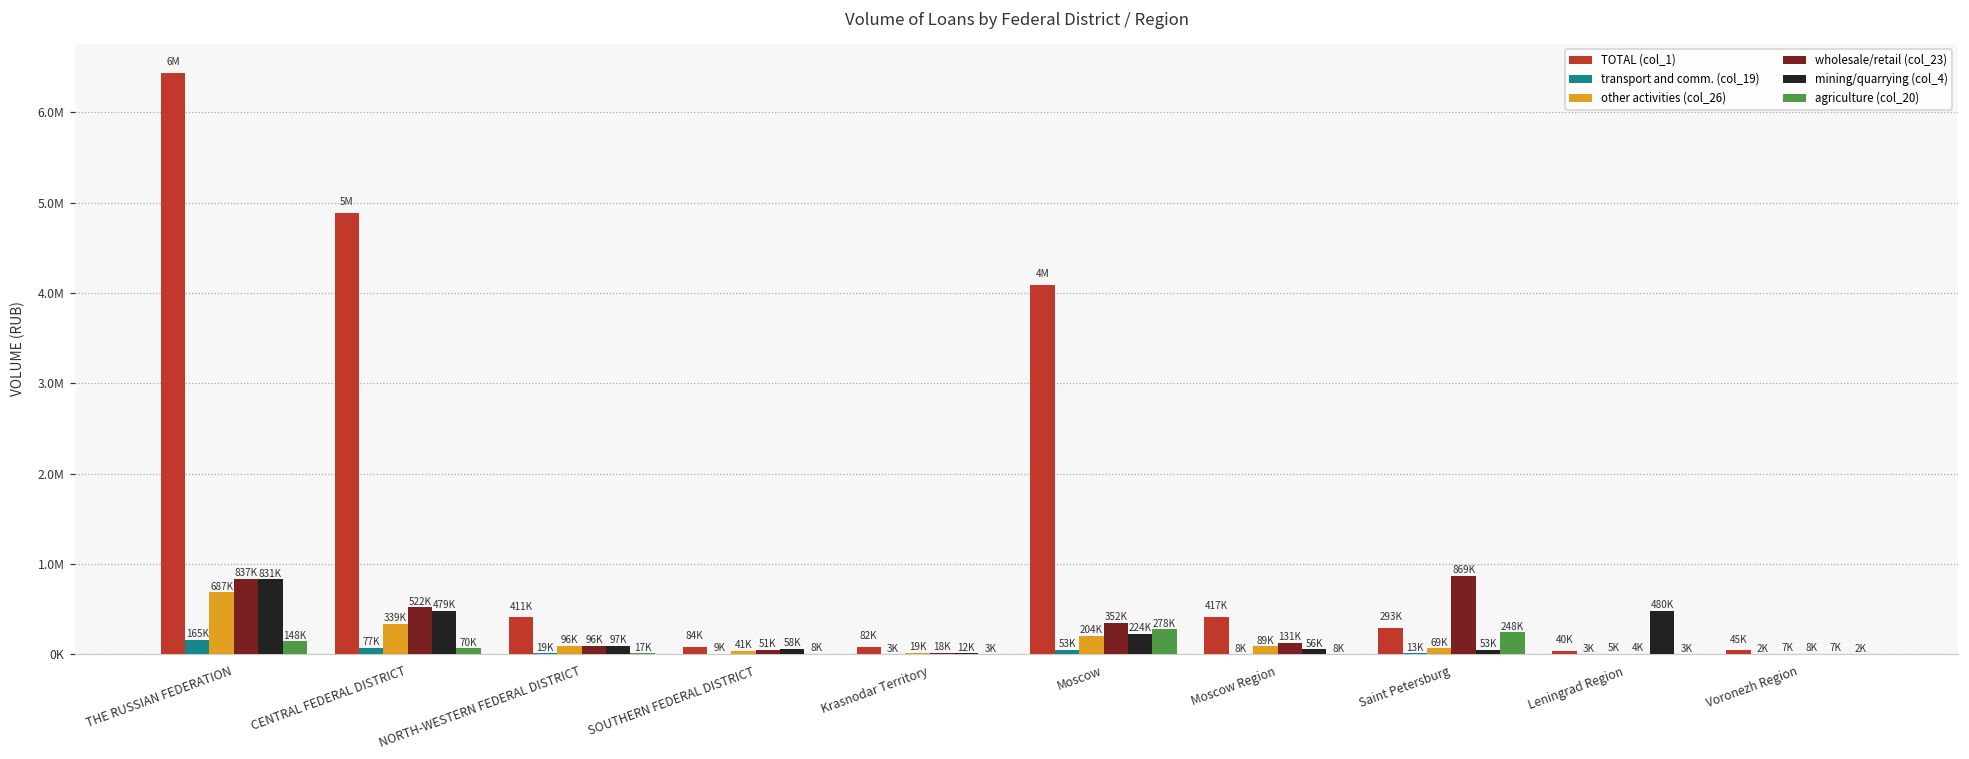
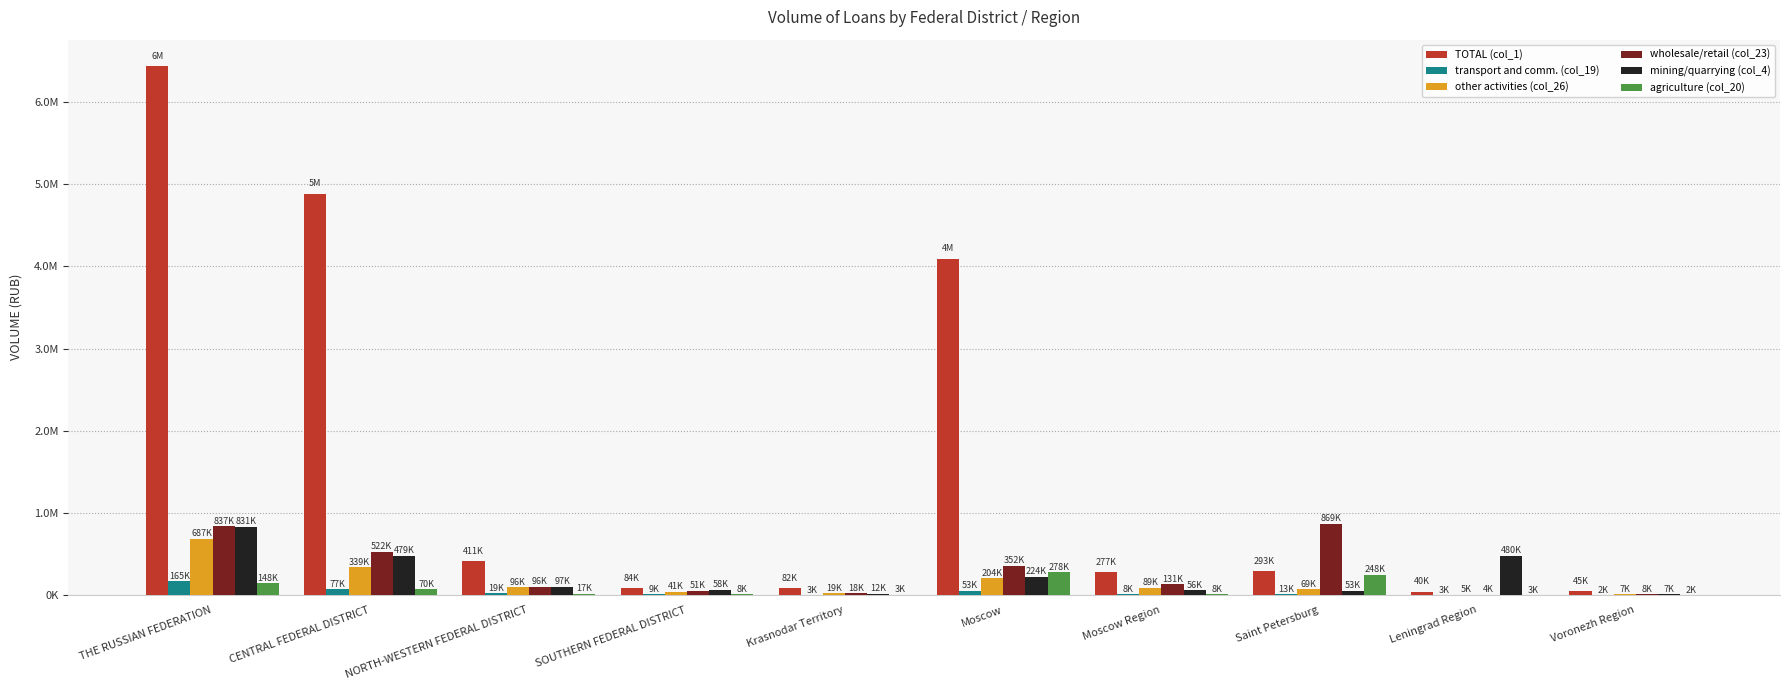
TOTAL (col_1), Moscow Region: 417K -> 277K
